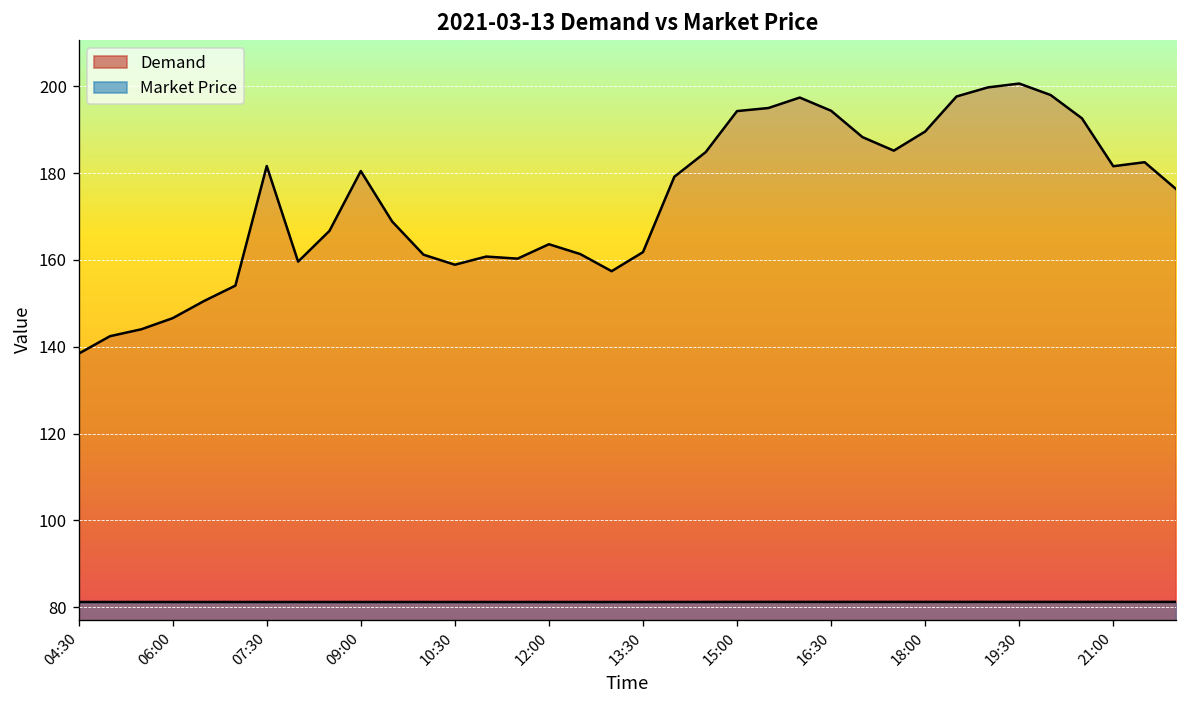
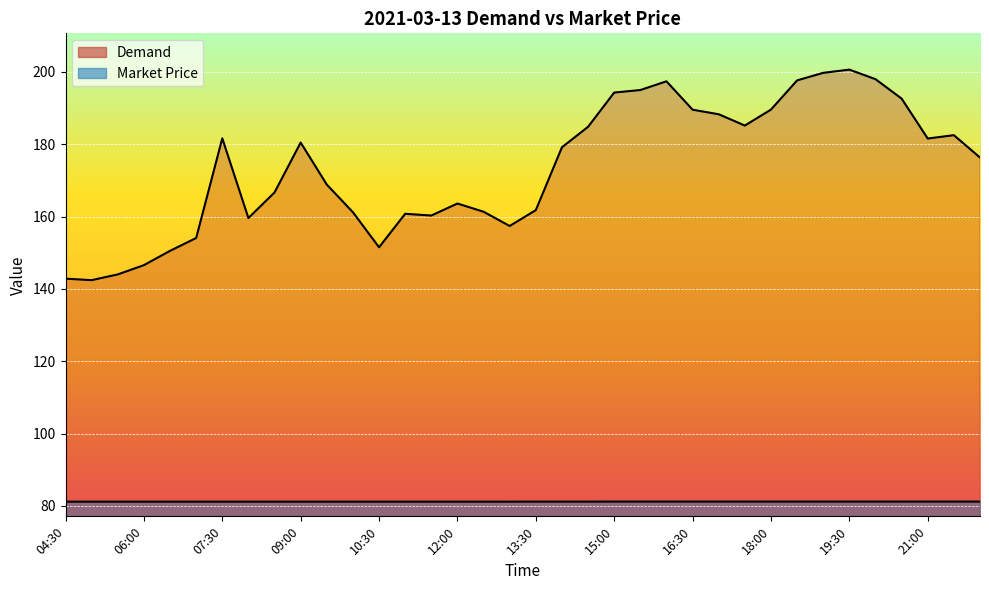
Demand, 04:30: 138 -> 143
Demand, 10:30: 159 -> 152
Demand, 16:30: 194 -> 190
